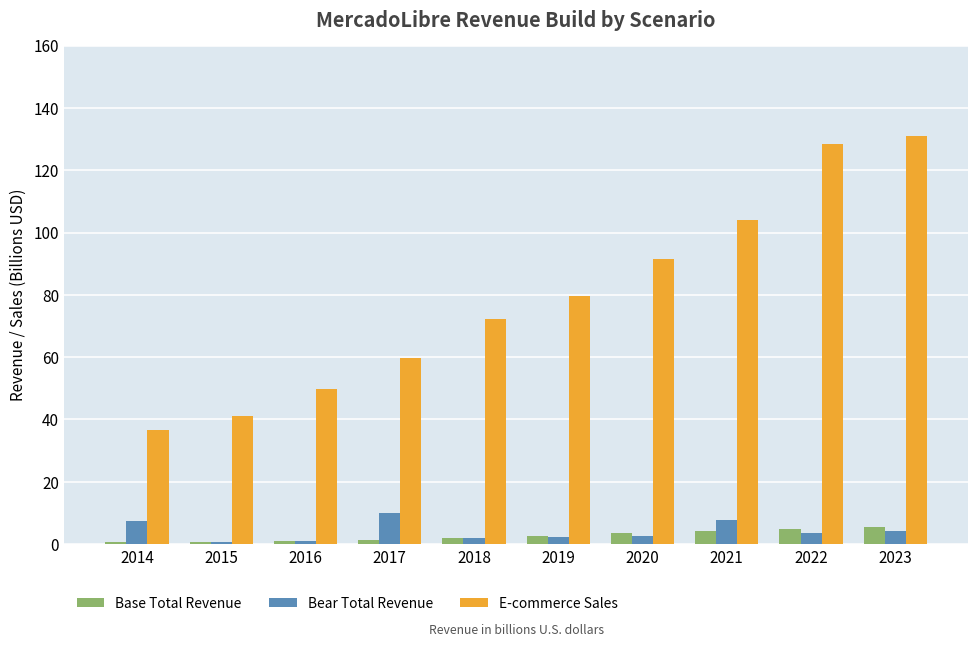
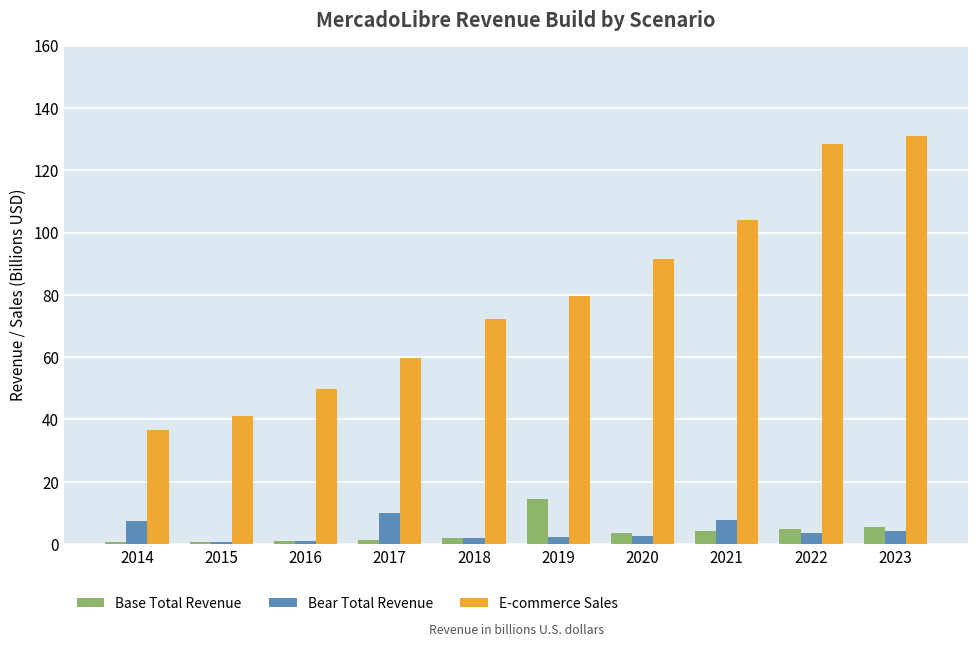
Base Total Revenue, 2019: 3 -> 14
